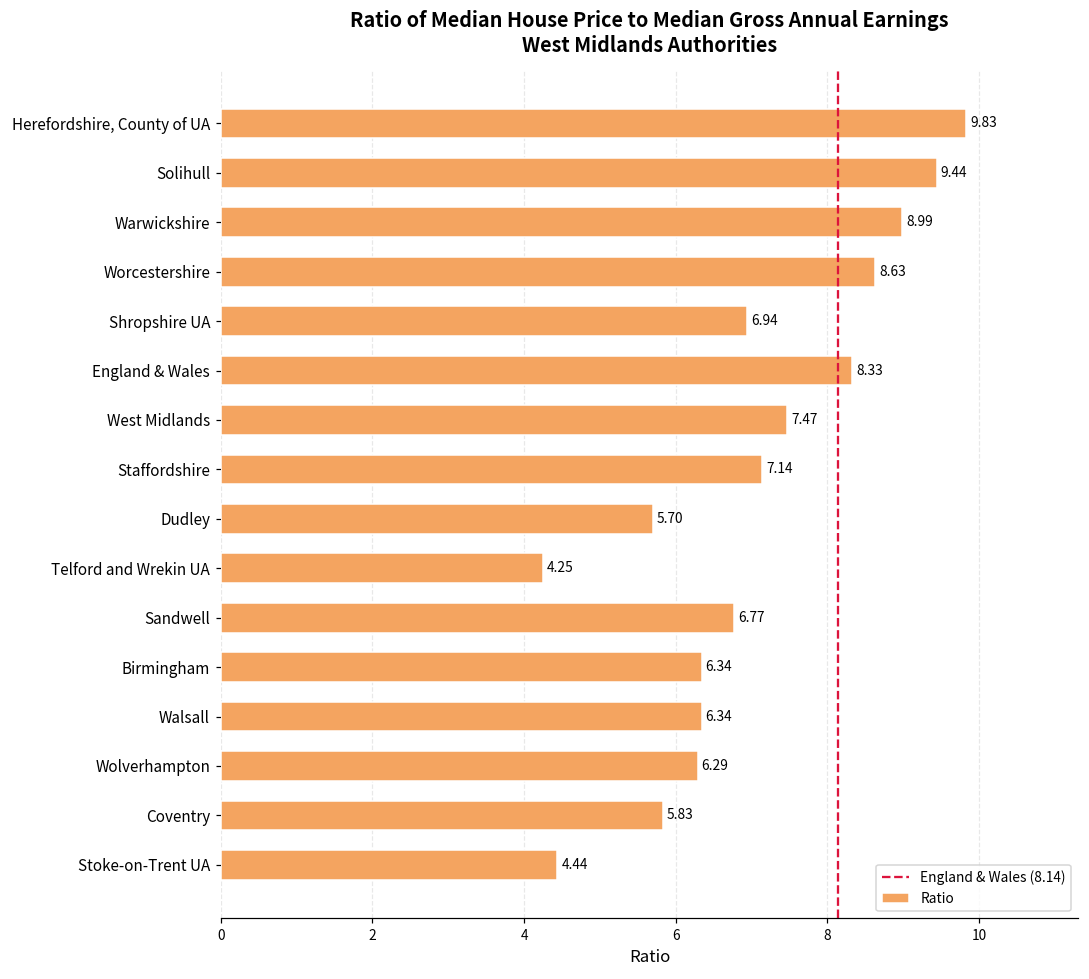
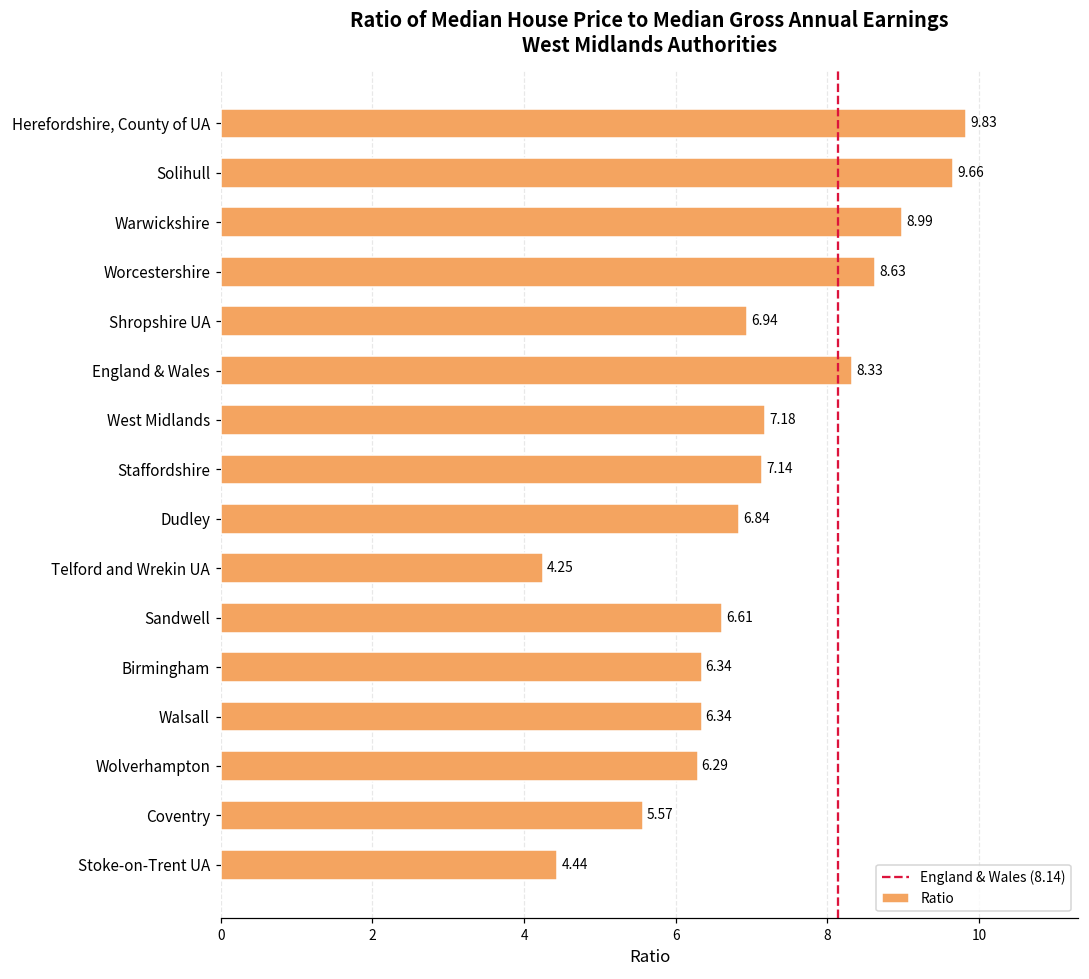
Solihull: 9.44 -> 9.66
West Midlands: 7.47 -> 7.18
Dudley: 5.70 -> 6.84
Sandwell: 6.77 -> 6.61
Coventry: 5.83 -> 5.57
